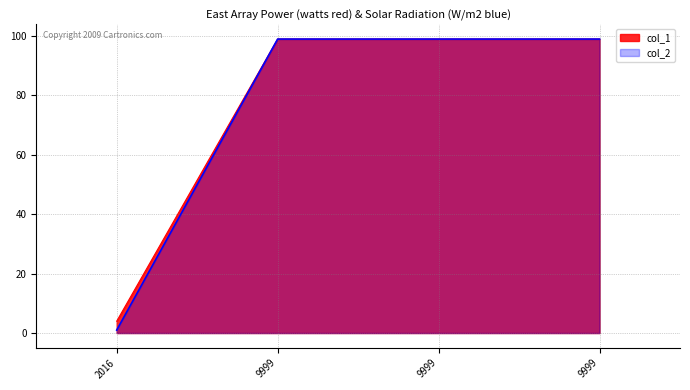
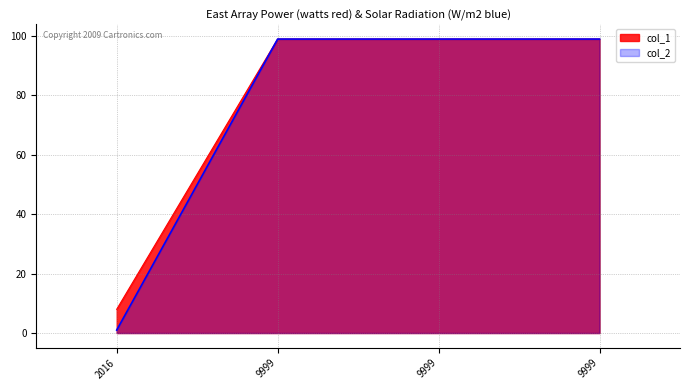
col_1, 2016: 4 -> 8
